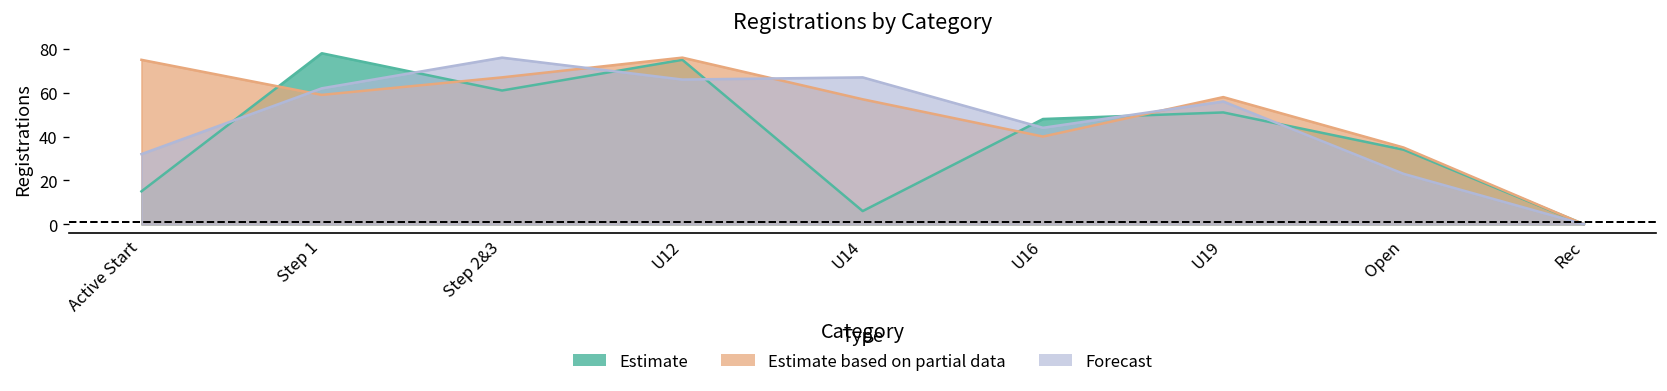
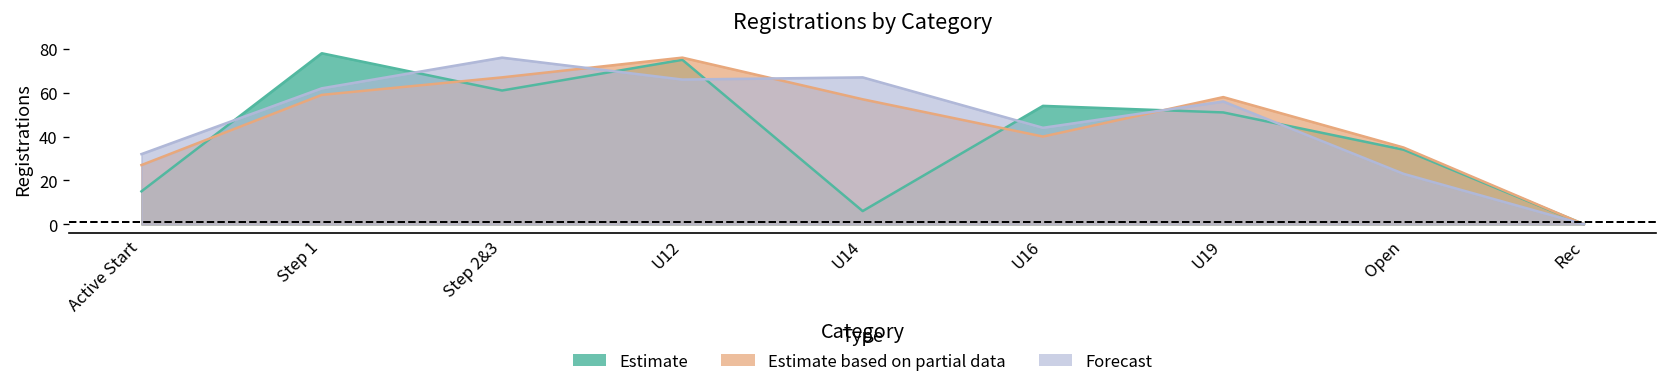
Estimate based on partial data, Active Start: 75 -> 27
Estimate, U16: 48 -> 54
